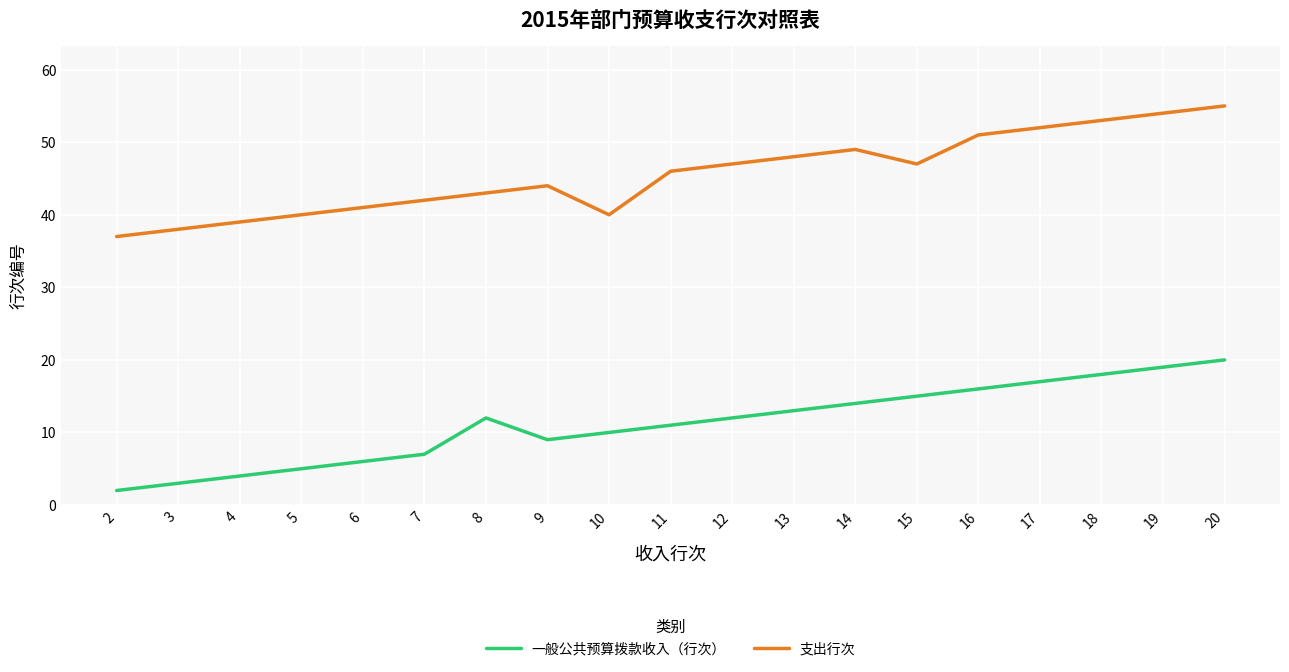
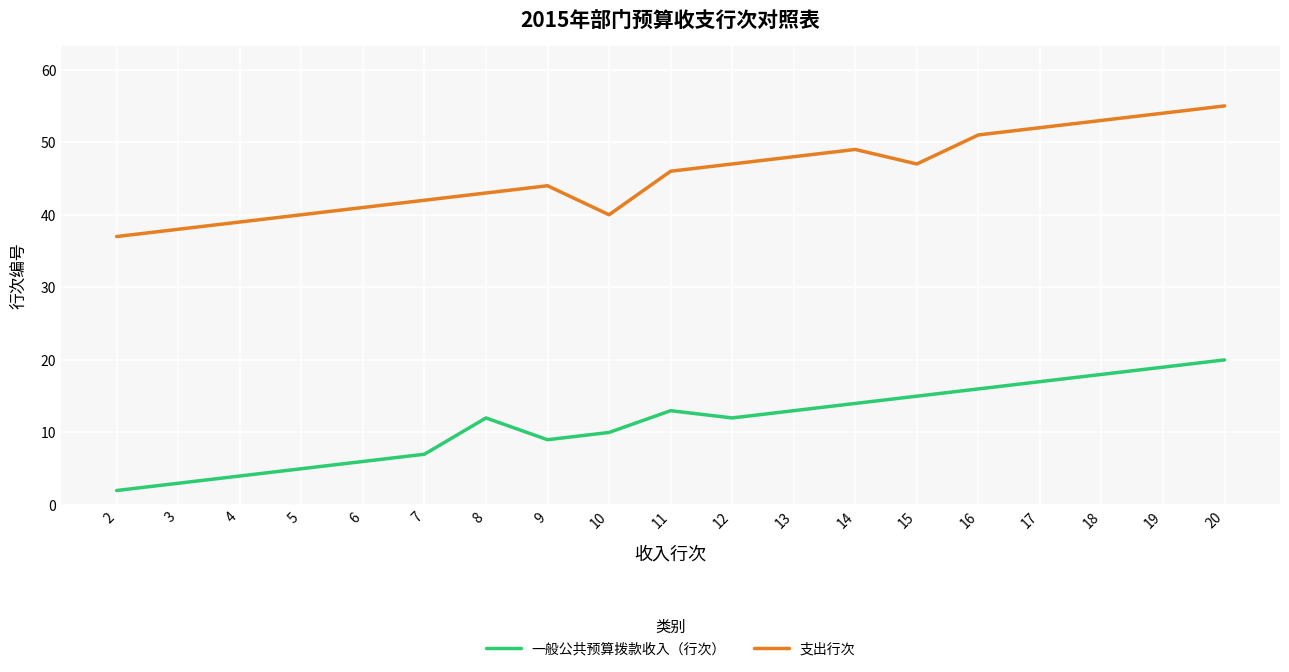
一般公共预算拨款收入（行次）, 11: 11 -> 13
